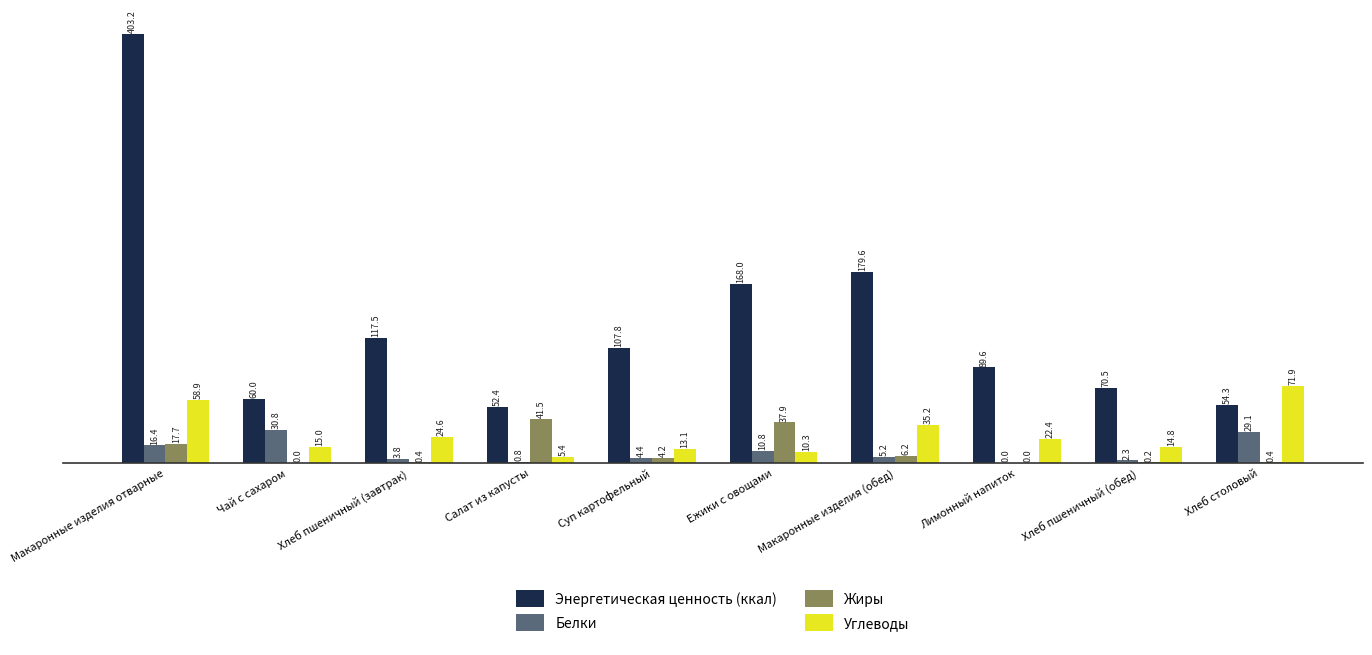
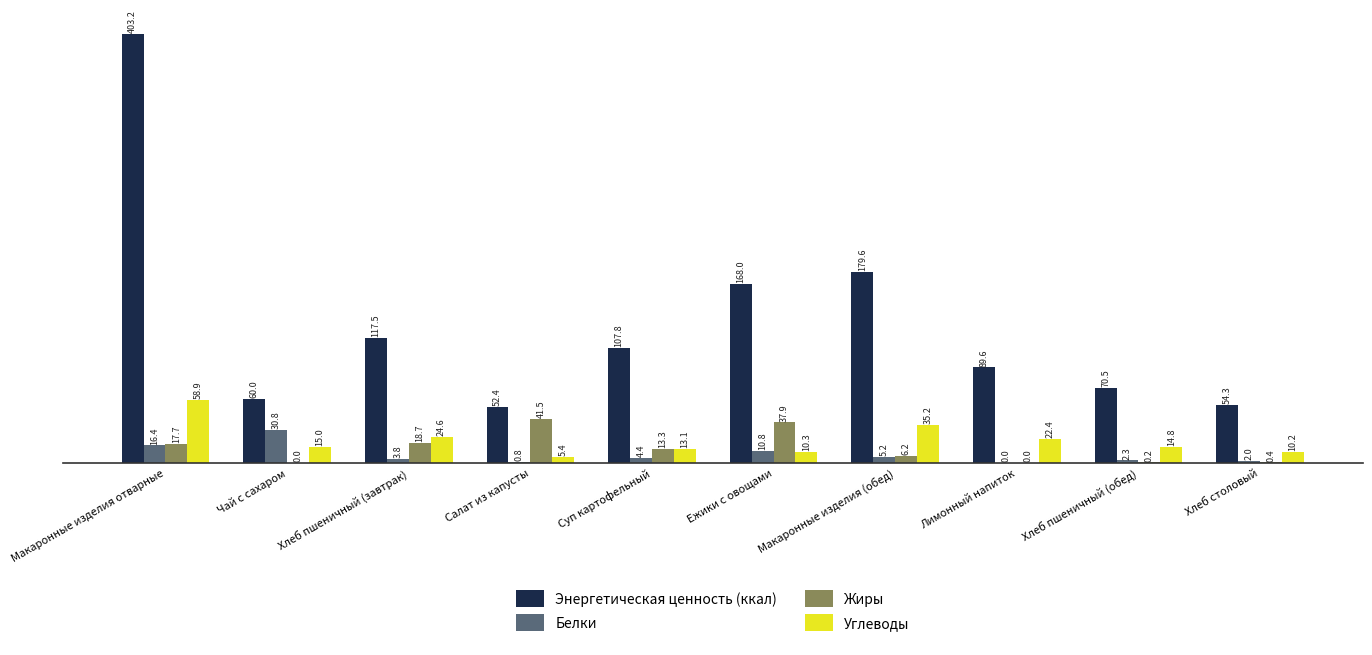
Жиры, Хлеб пшеничный (завтрак): 0.4 -> 18.7
Жиры, Суп картофельный: 4.2 -> 13.3
Белки, Хлеб столовый: 29.1 -> 2.0
Углеводы, Хлеб столовый: 71.9 -> 10.2
